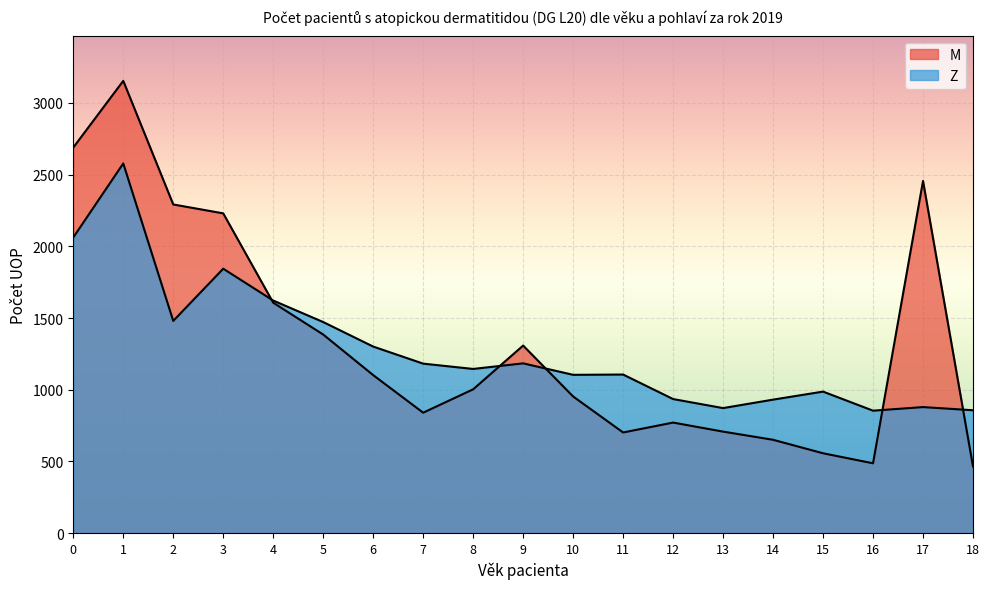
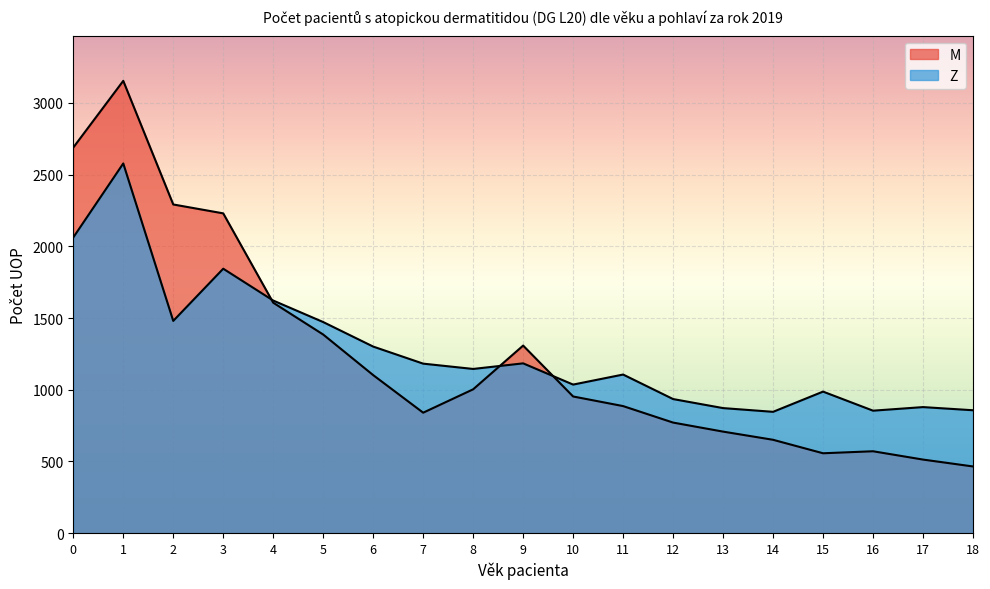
Z, 10: 1100 -> 1040
M, 11: 700 -> 890
Z, 14: 930 -> 850
M, 16: 490 -> 570
M, 17: 2460 -> 510
